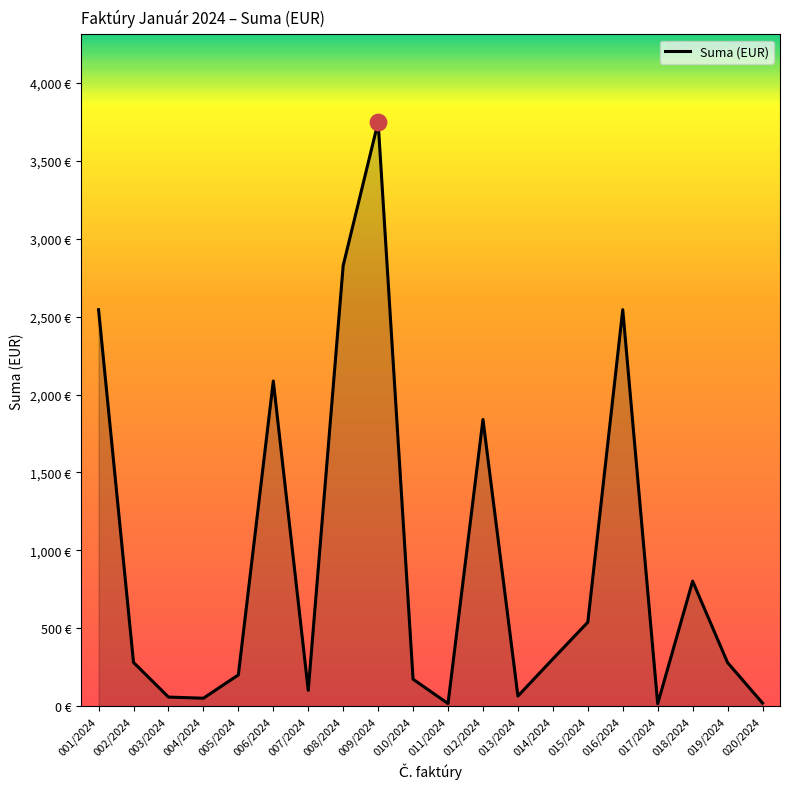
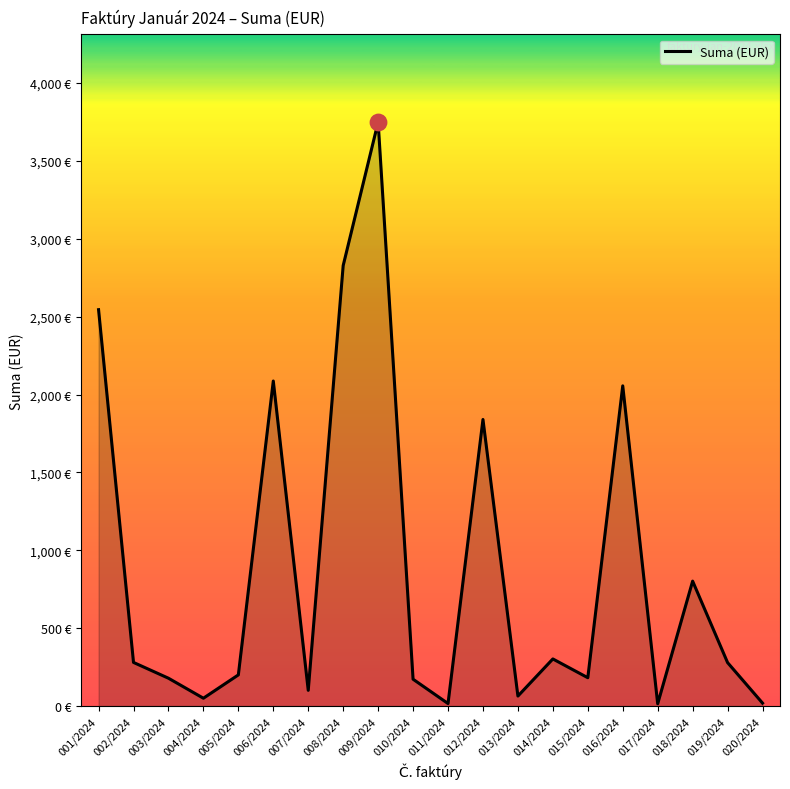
Suma (EUR), 003/2024: 60 € -> 180 €
Suma (EUR), 015/2024: 540 € -> 180 €
Suma (EUR), 016/2024: 2,550 € -> 2,060 €
